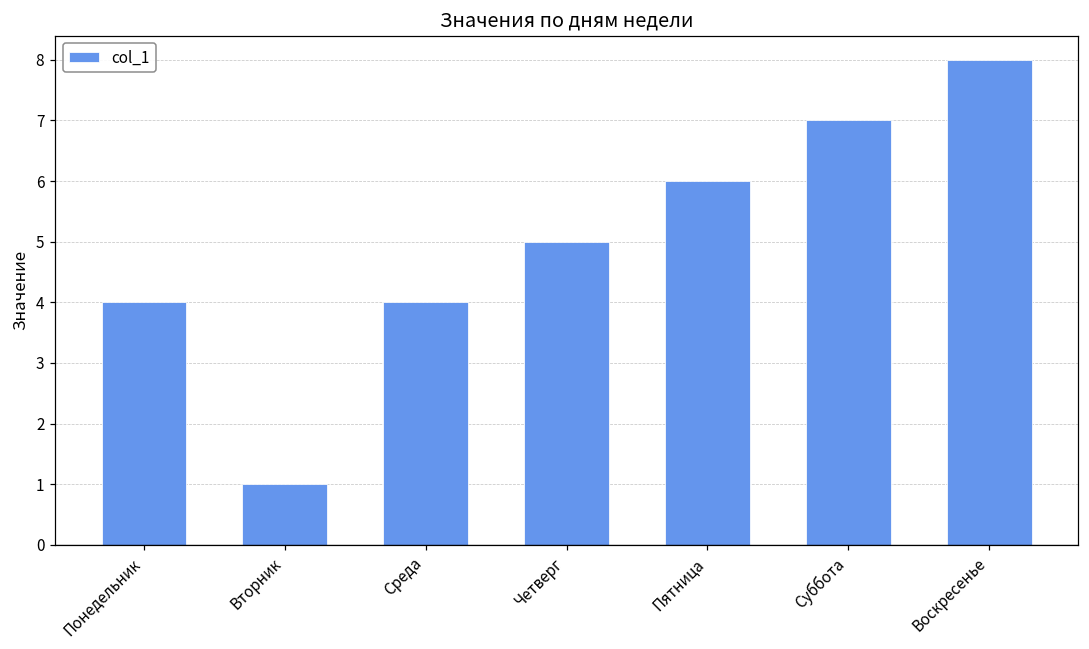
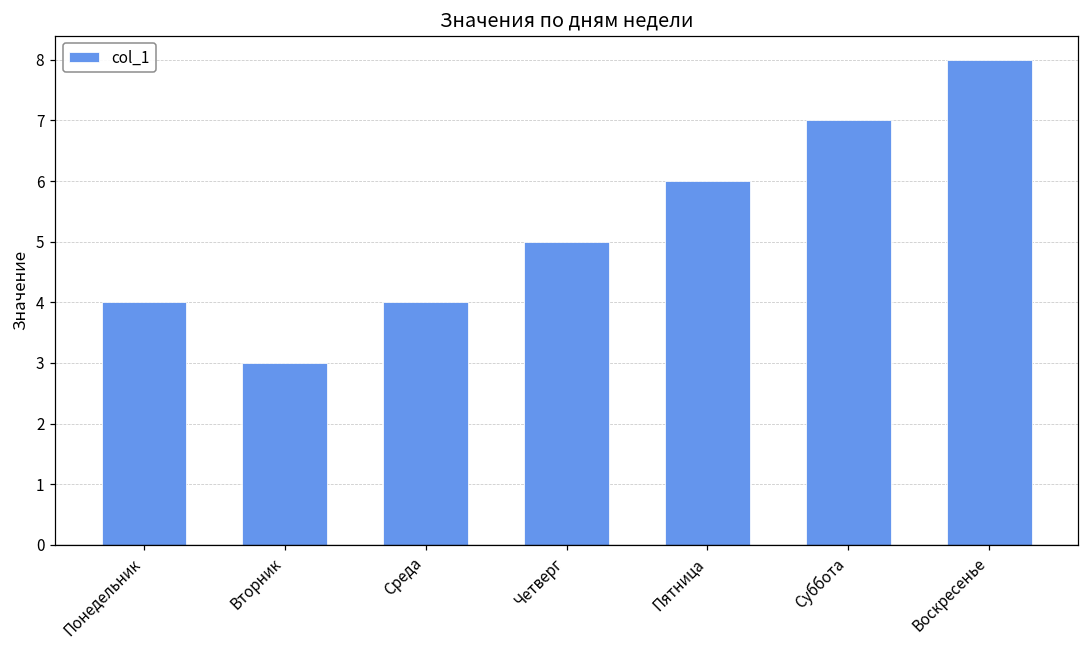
Вторник: 1 -> 3
